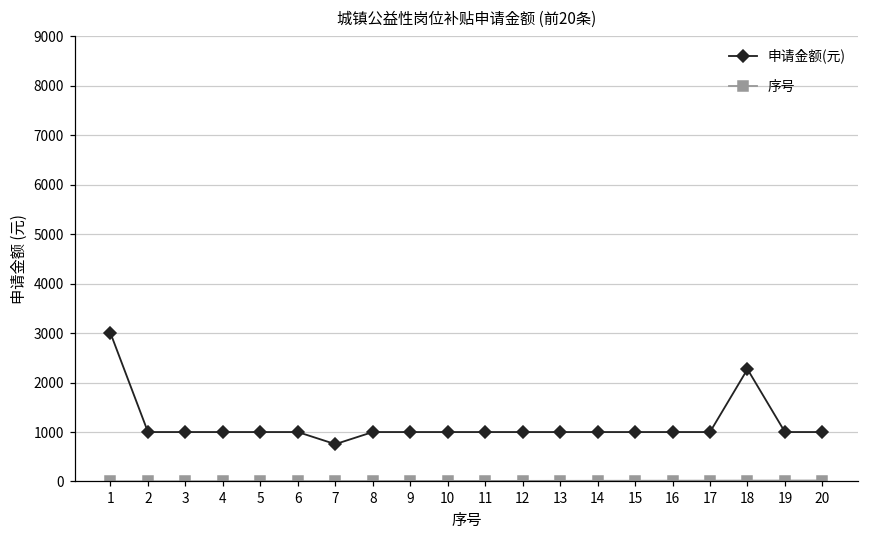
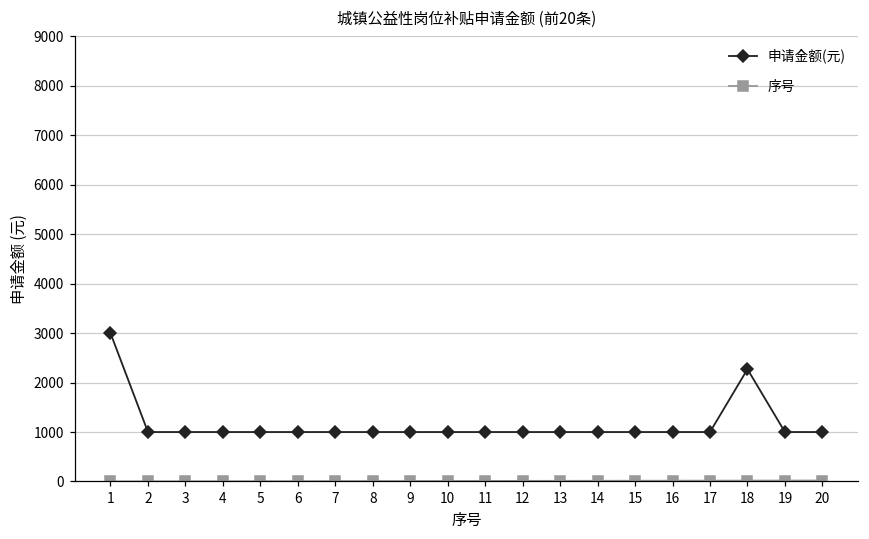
申请金额(元), 7: 800 -> 1000
